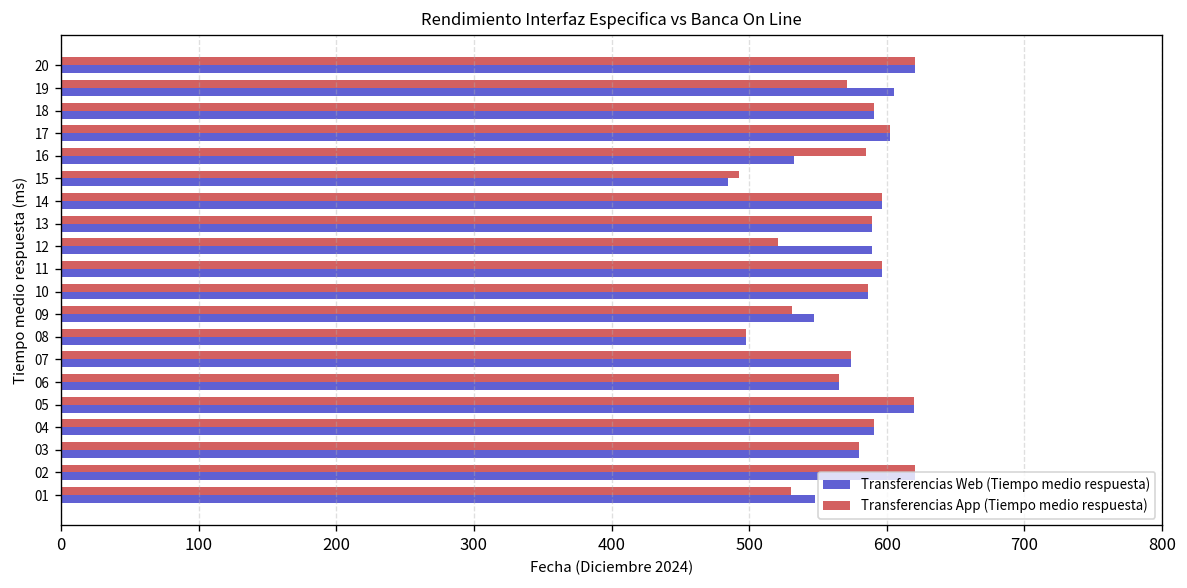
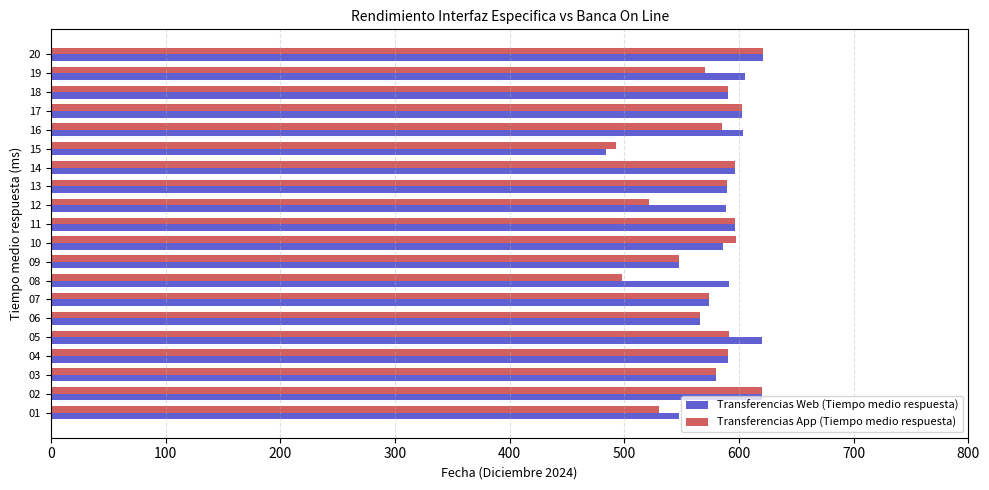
Transferencias Web (Tiempo medio respuesta), 16: 532 -> 603
Transferencias App (Tiempo medio respuesta), 10: 586 -> 597
Transferencias App (Tiempo medio respuesta), 09: 531 -> 547
Transferencias Web (Tiempo medio respuesta), 08: 498 -> 591
Transferencias App (Tiempo medio respuesta), 05: 620 -> 591
